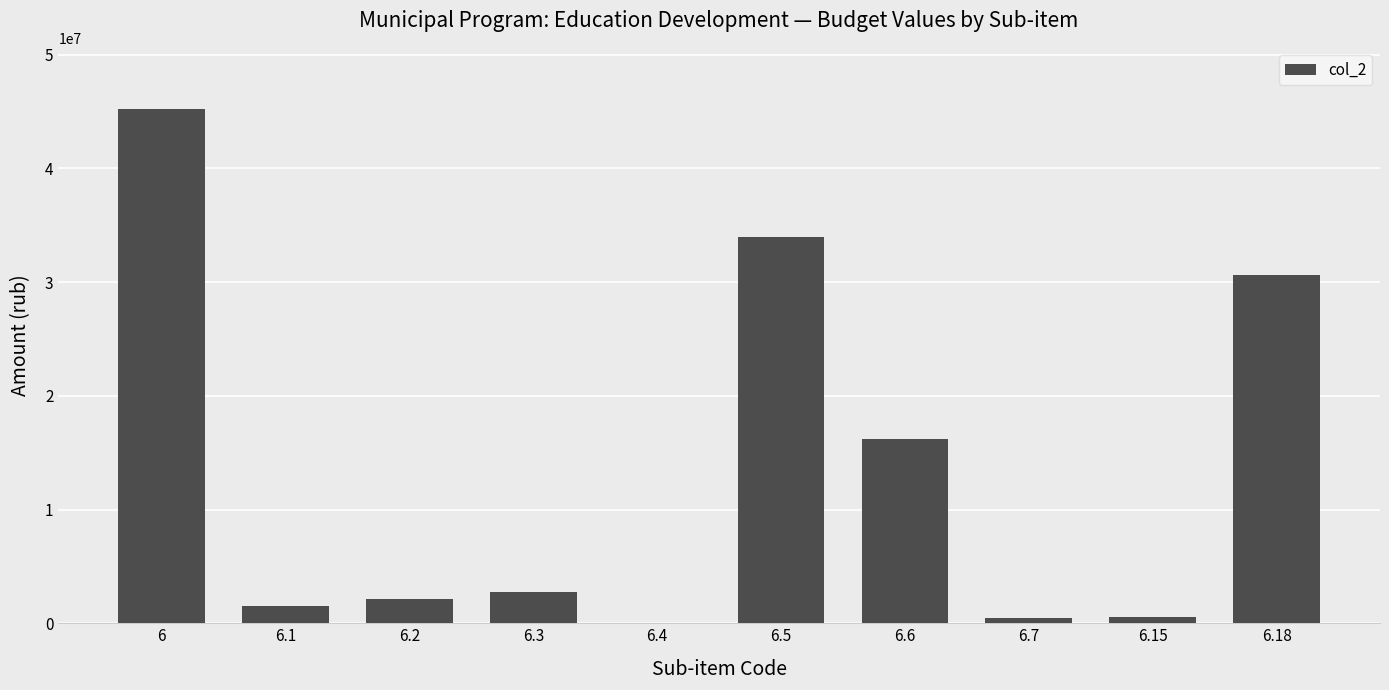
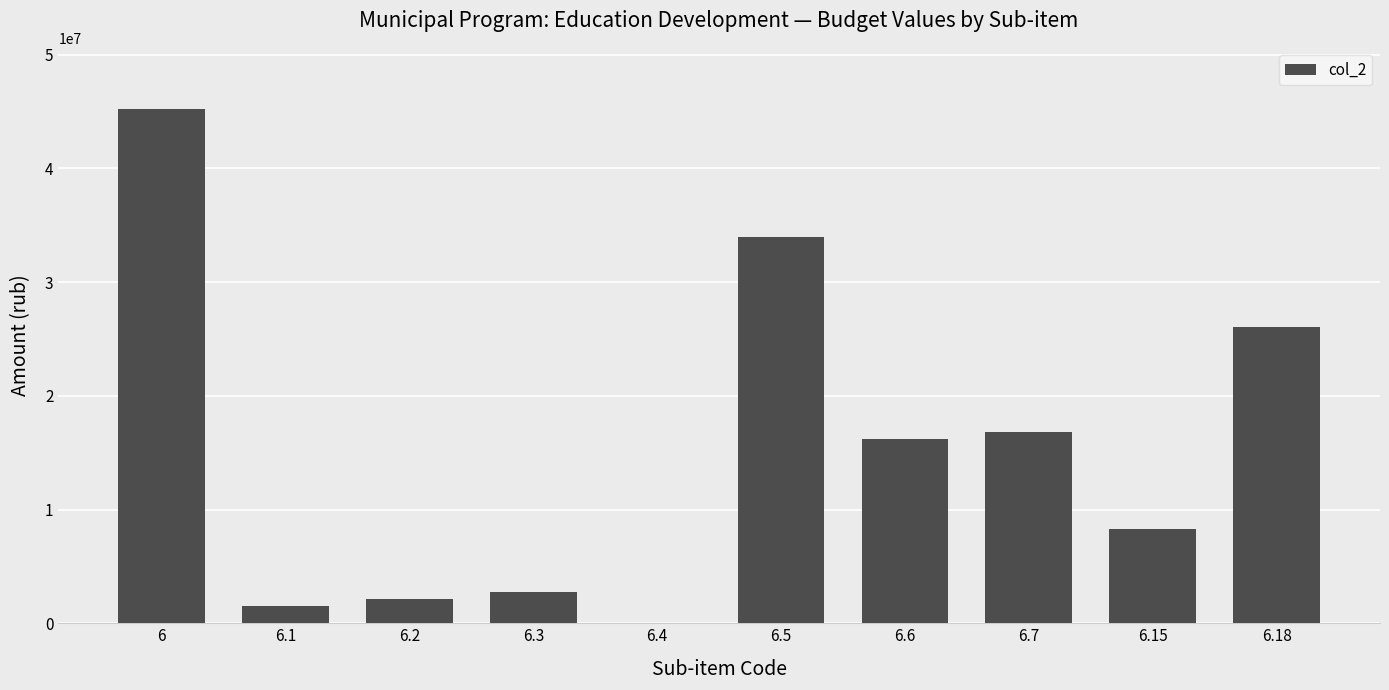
6.7: 500000 -> 16800000
6.15: 500000 -> 8300000
6.18: 30600000 -> 26100000
